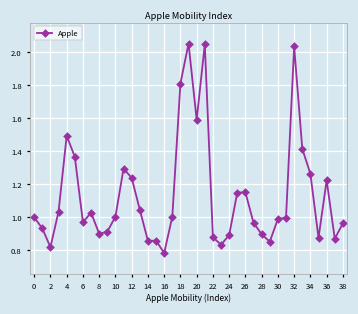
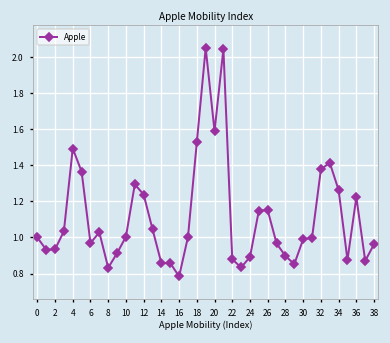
2: 0.82 -> 0.93
8: 0.90 -> 0.83
18: 1.81 -> 1.53
32: 2.03 -> 1.38
